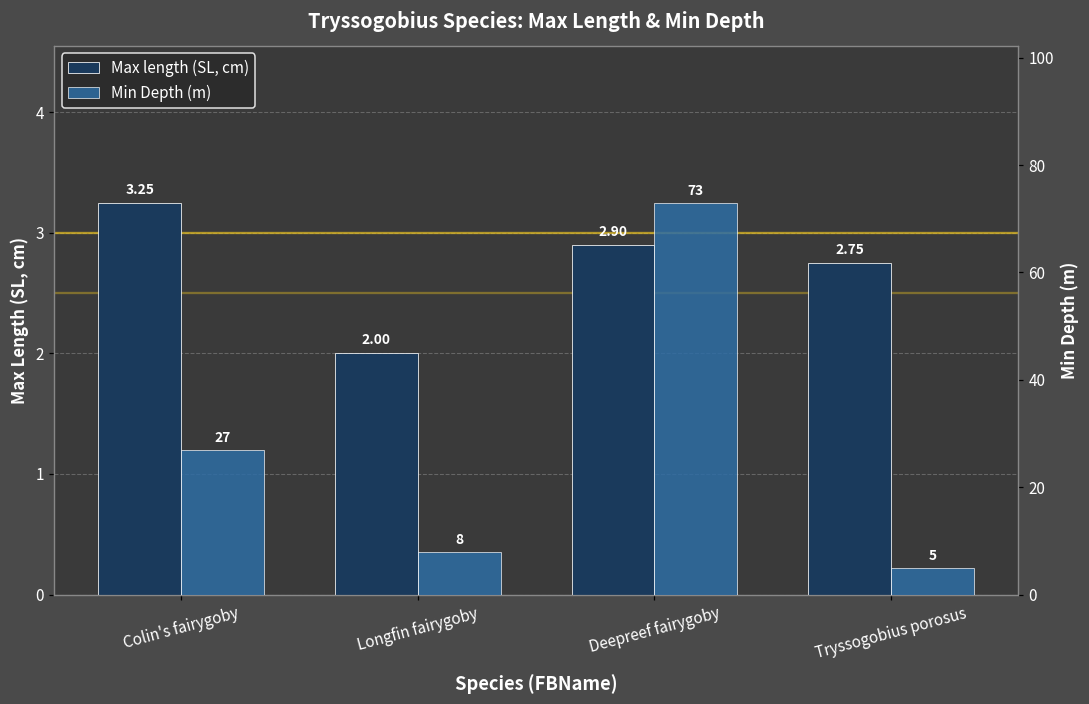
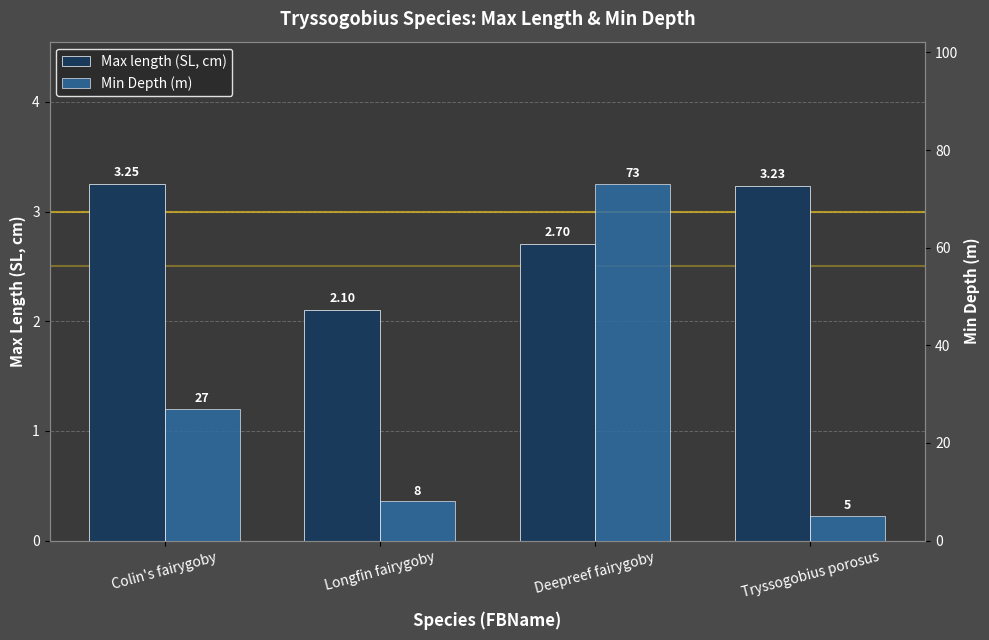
Max length (SL, cm), Longfin fairygoby: 2.00 -> 2.10
Max length (SL, cm), Deepreef fairygoby: 2.90 -> 2.70
Max length (SL, cm), Tryssogobius porosus: 2.75 -> 3.23
